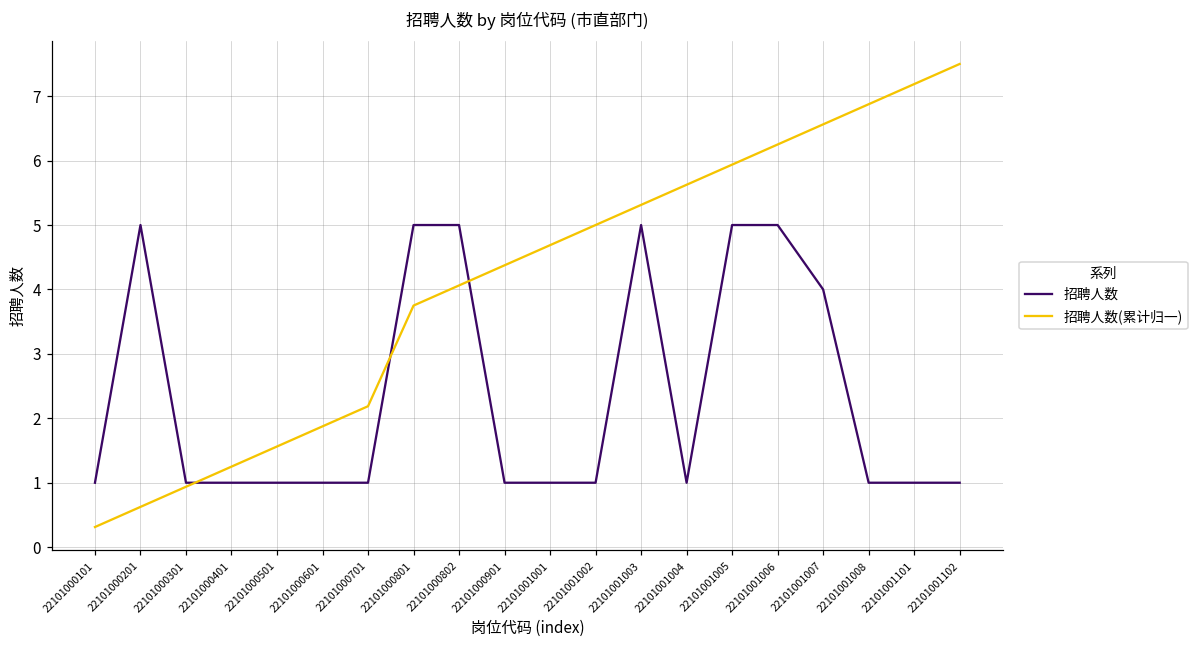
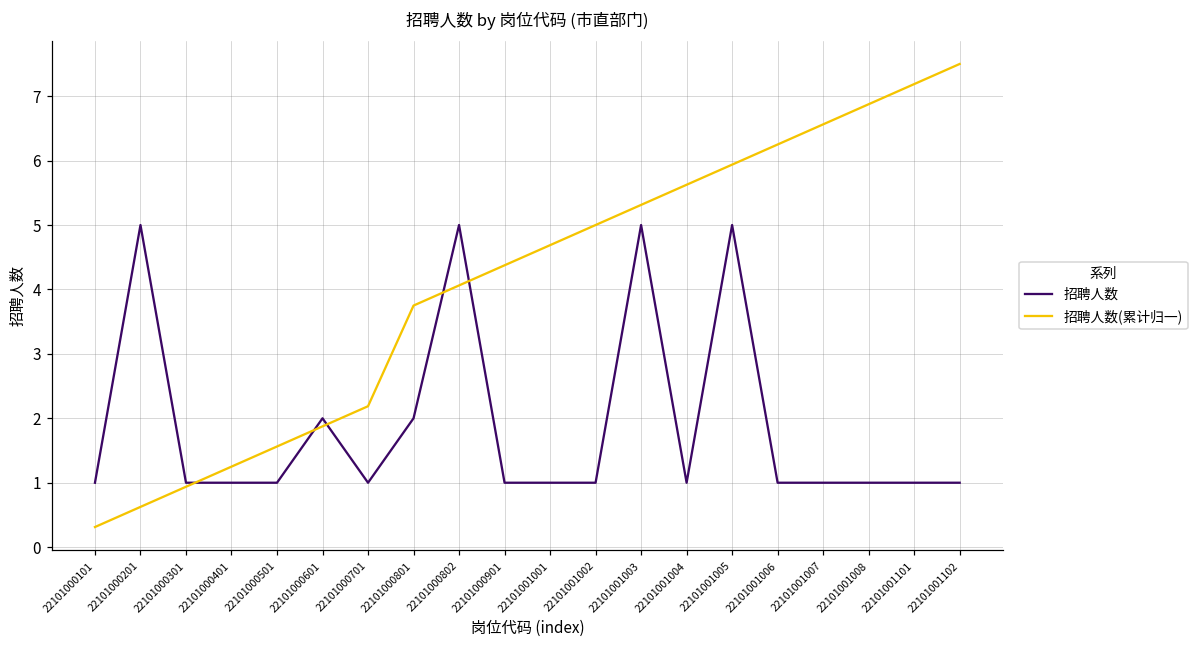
招聘人数, 22101000601: 1 -> 2
招聘人数, 22101000801: 5 -> 2
招聘人数, 22101001006: 5 -> 1
招聘人数, 22101001007: 4 -> 1
